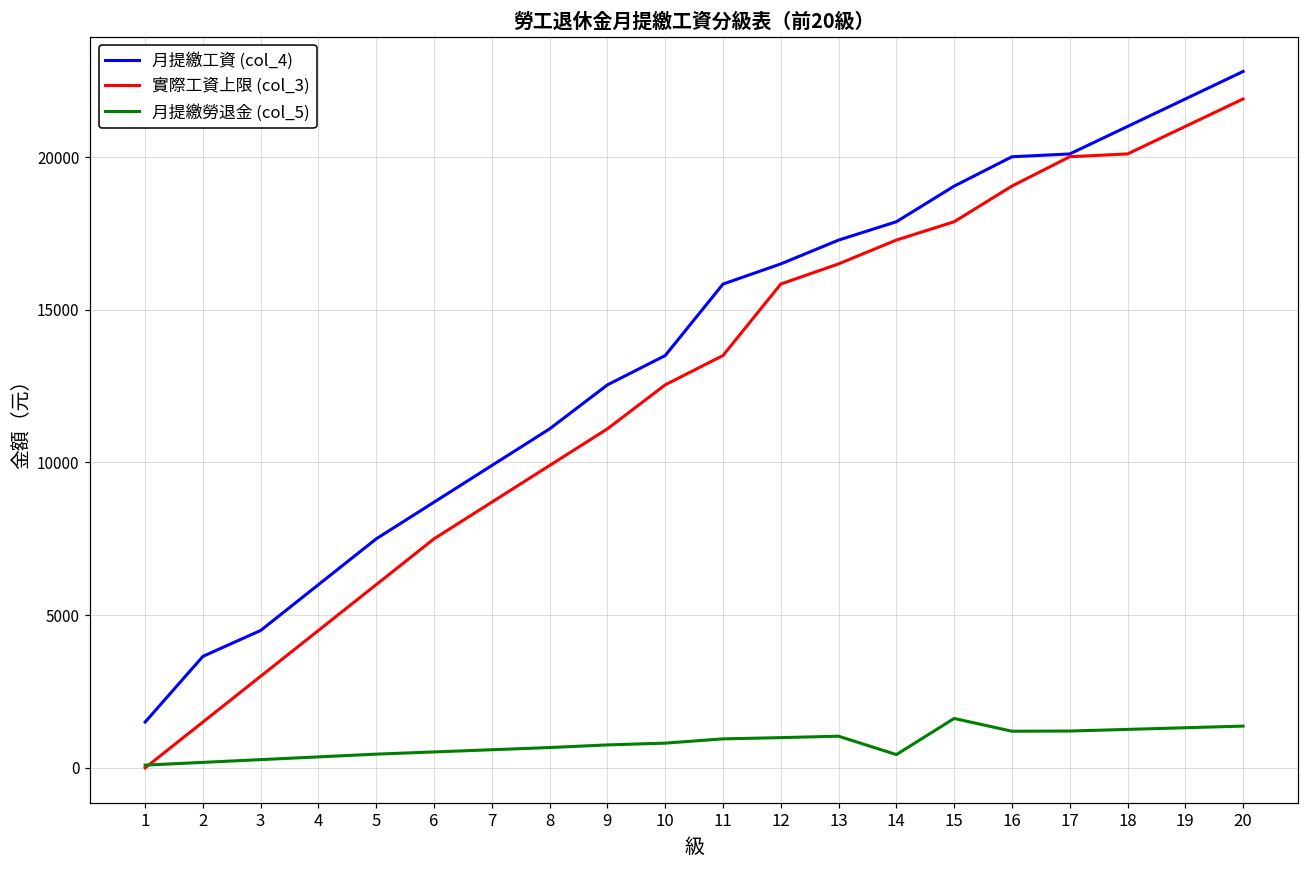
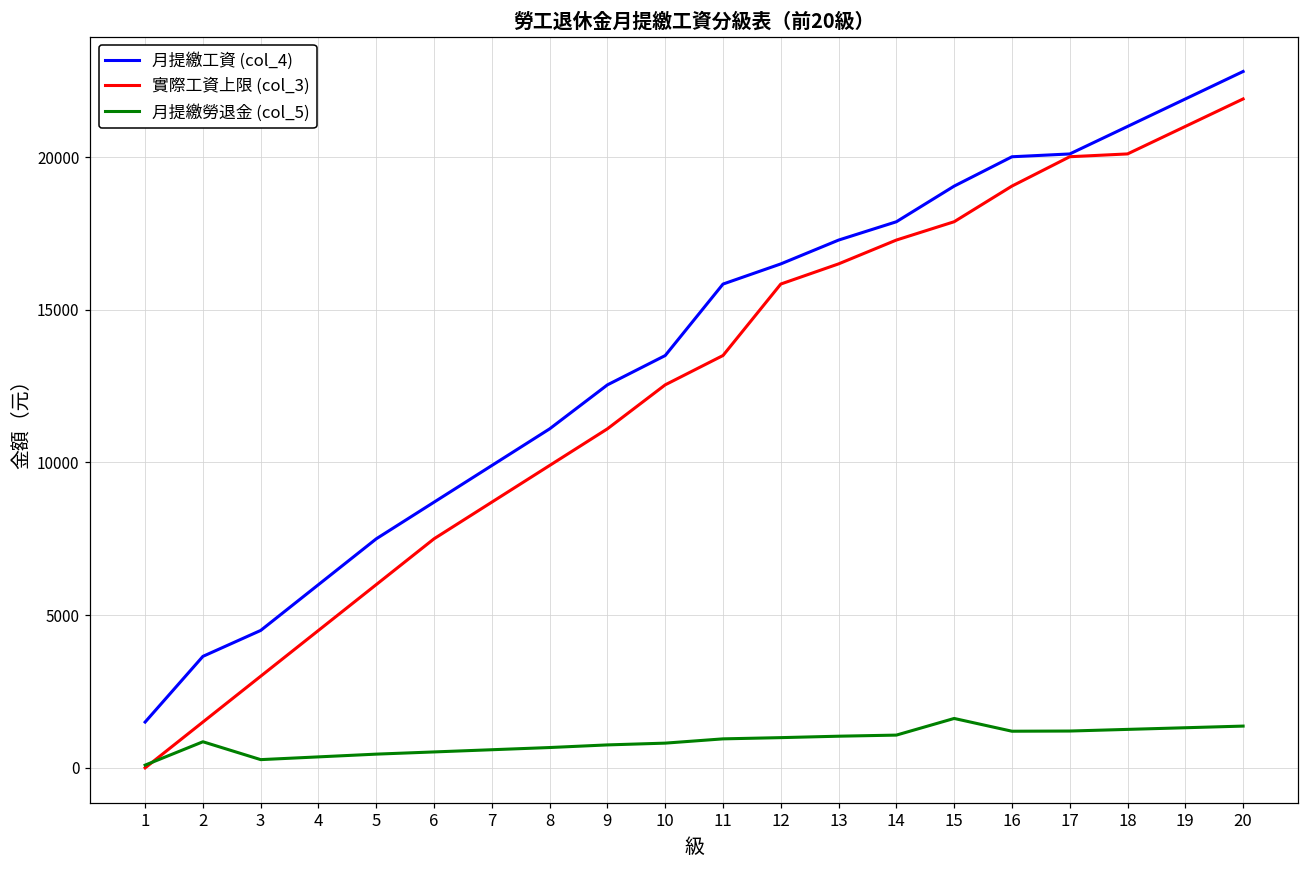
月提繳勞退金 (col_5), 2: 200 -> 900
月提繳勞退金 (col_5), 14: 400 -> 1100
